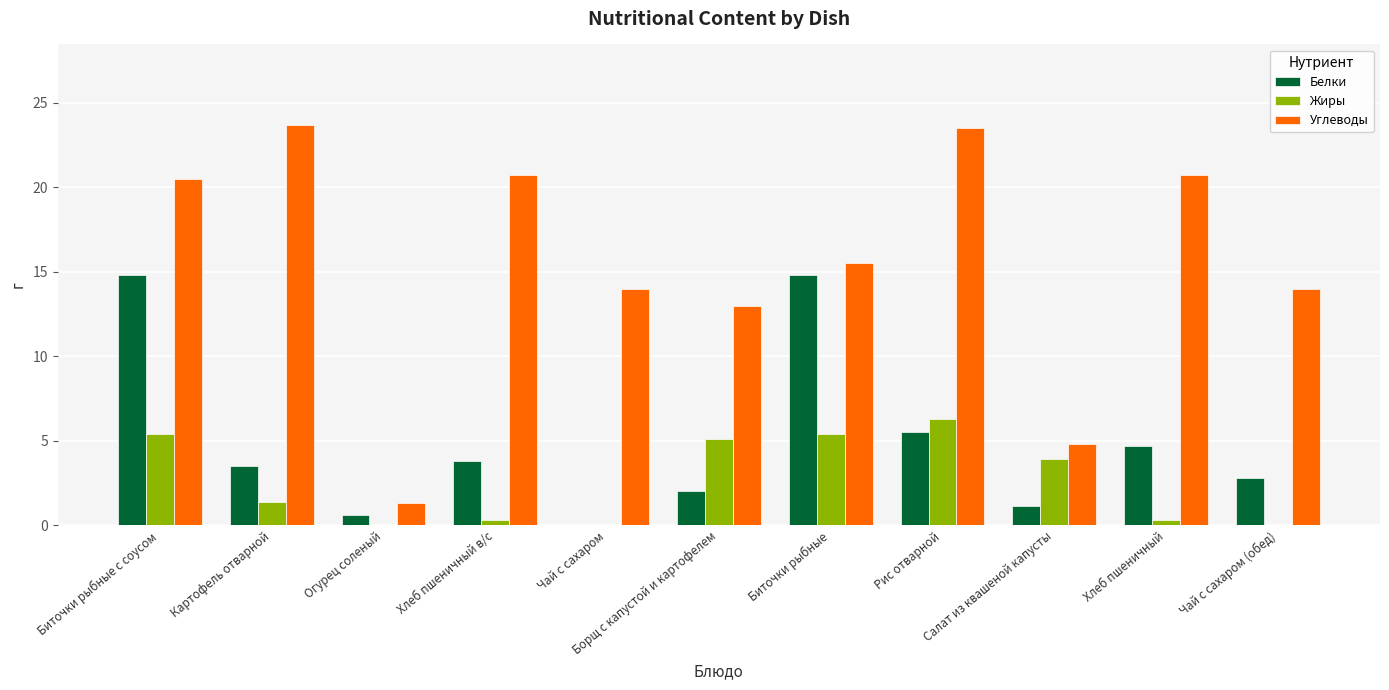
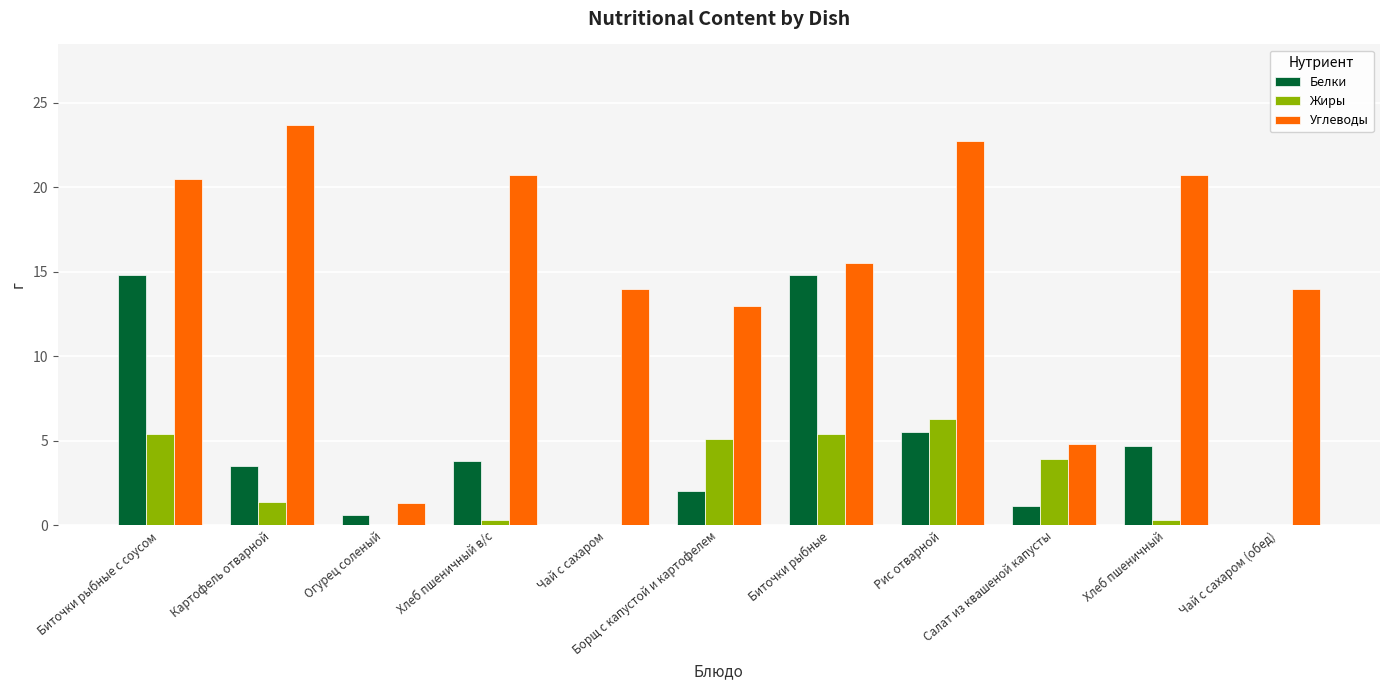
Углеводы, Рис отварной: 23.5 -> 22.7
Белки, Чай с сахаром (обед): 2.8 -> 0.0
